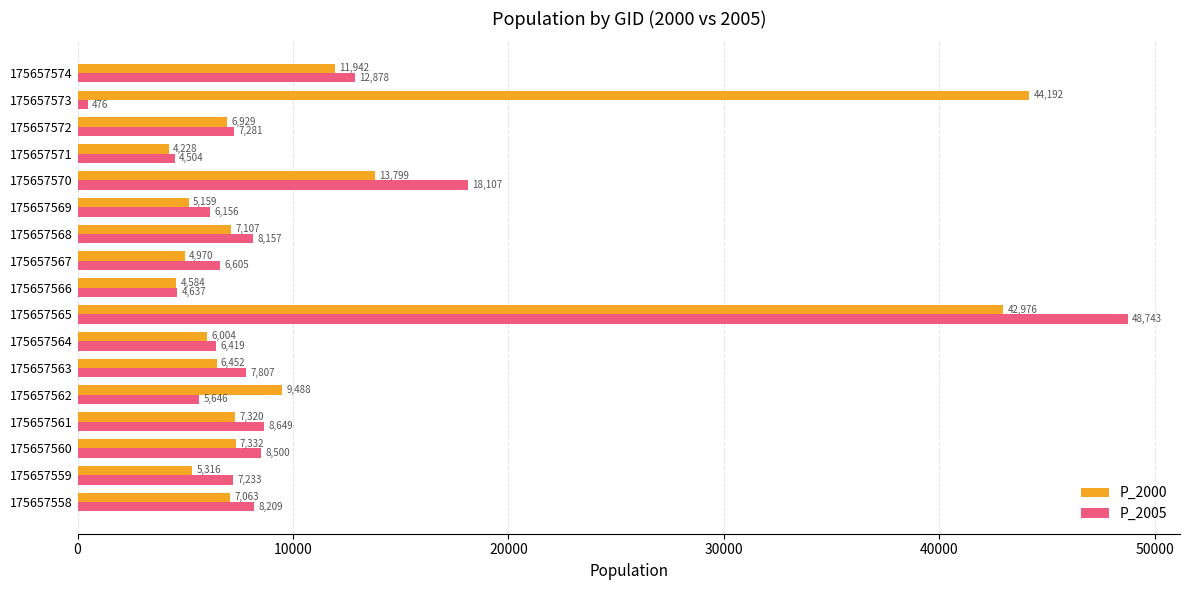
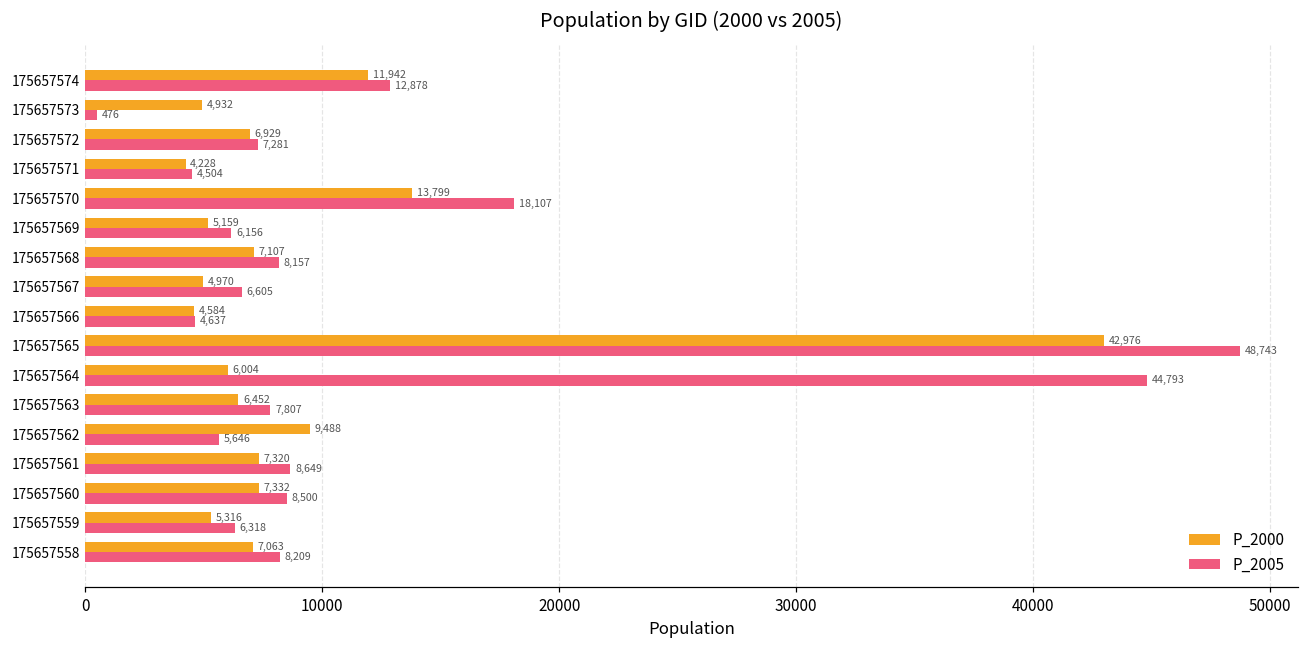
P_2000, 175657573: 44,192 -> 4,932
P_2005, 175657564: 6,419 -> 44,793
P_2005, 175657559: 7,233 -> 6,318
